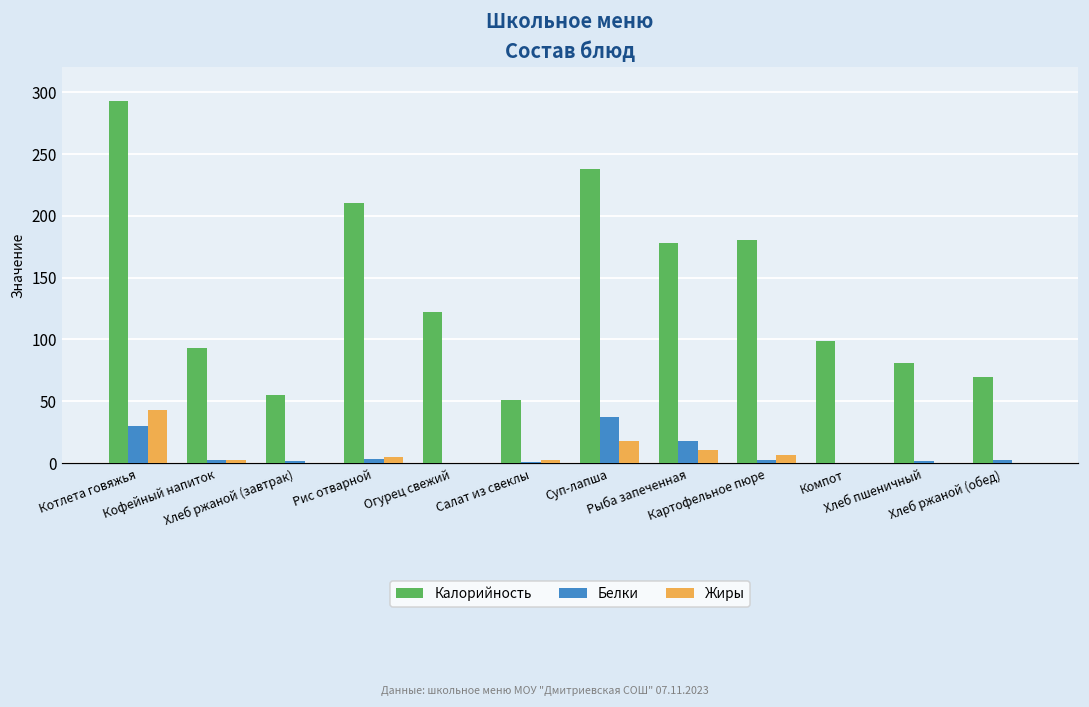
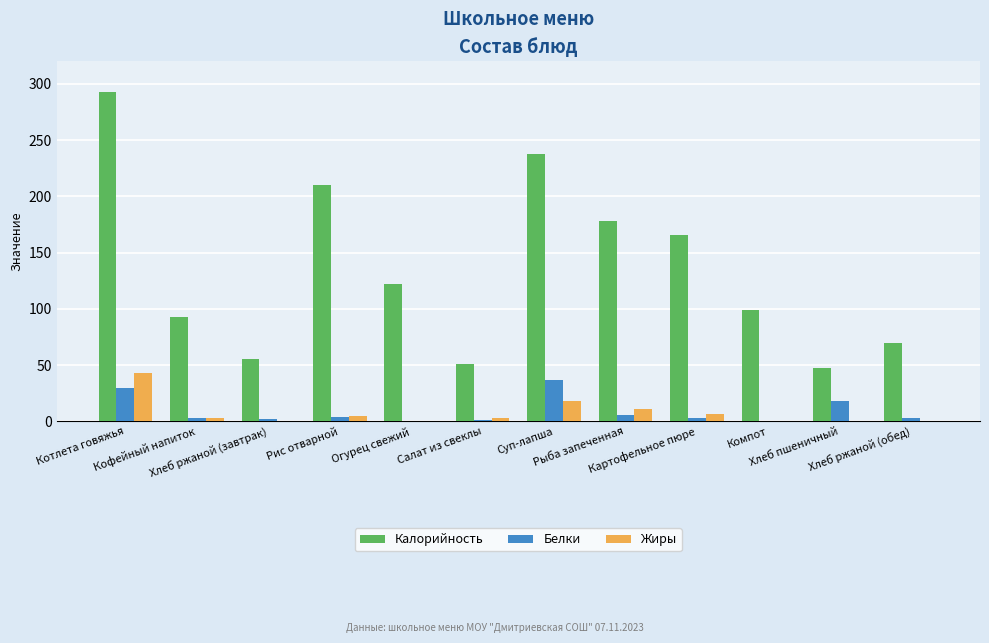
Белки, Рыба запеченная: 18 -> 6
Калорийность, Картофельное пюре: 180 -> 166
Калорийность, Хлеб пшеничный: 81 -> 47
Белки, Хлеб пшеничный: 2 -> 18
